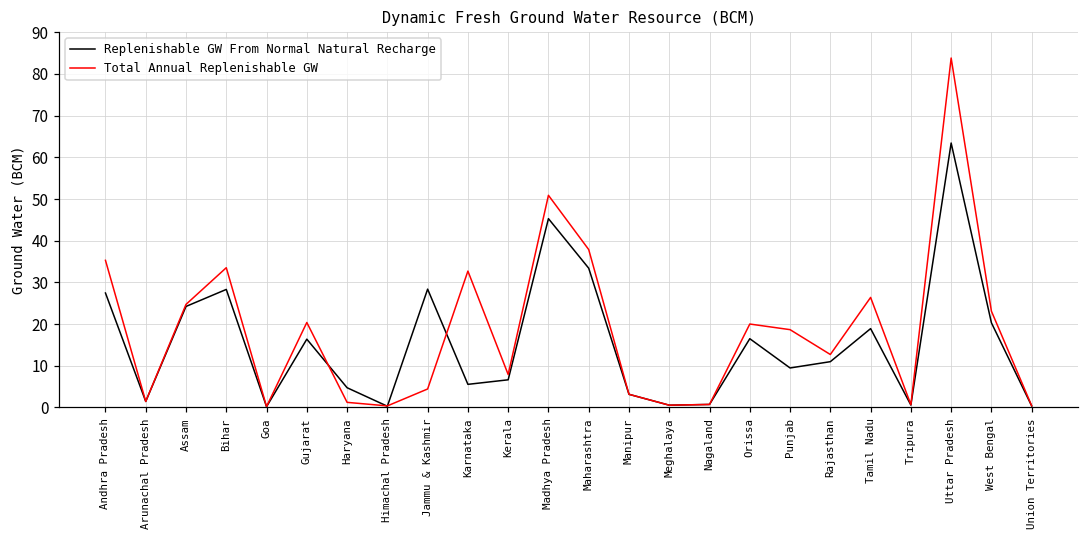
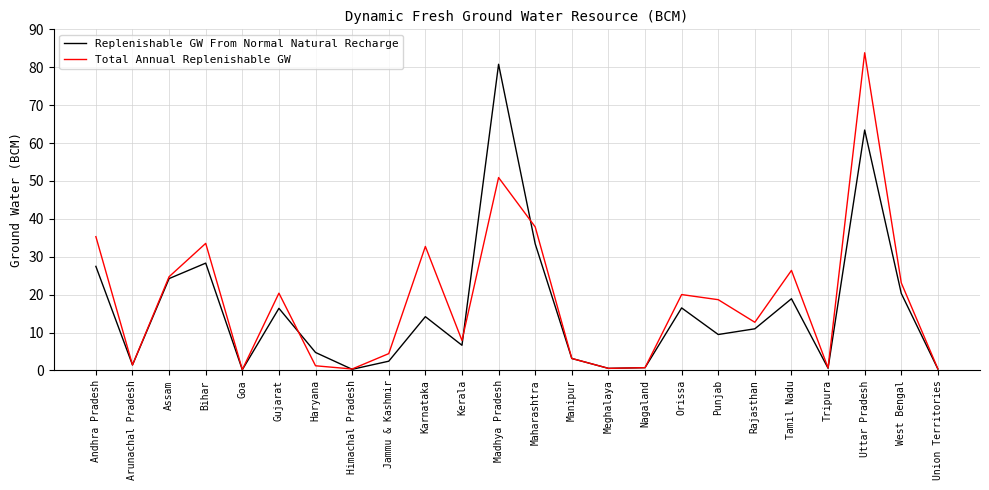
Replenishable GW From Normal Natural Recharge, Jammu & Kashmir: 28 -> 2
Replenishable GW From Normal Natural Recharge, Karnataka: 6 -> 14
Replenishable GW From Normal Natural Recharge, Madhya Pradesh: 45 -> 81
